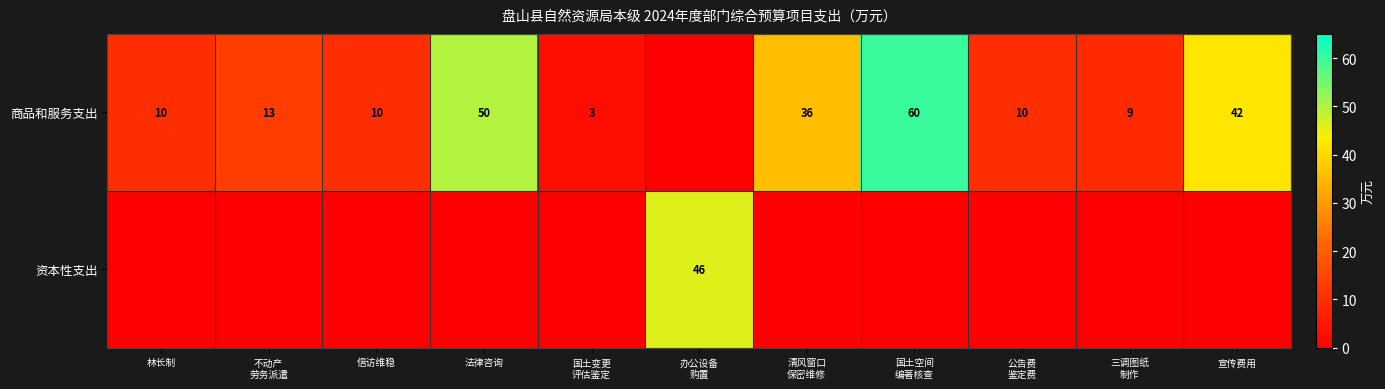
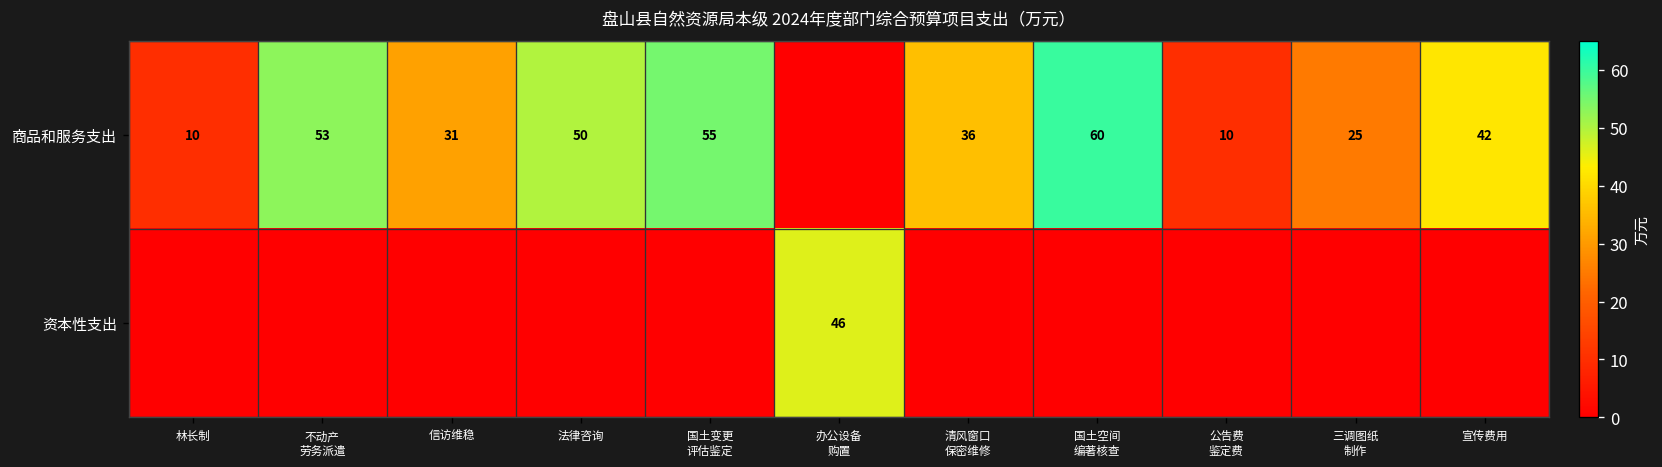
商品和服务支出, 不动产 劳务派遣: 13 -> 53
商品和服务支出, 信访维稳: 10 -> 31
商品和服务支出, 国土变更 评估鉴定: 3 -> 55
商品和服务支出, 三调图纸 制作: 9 -> 25
